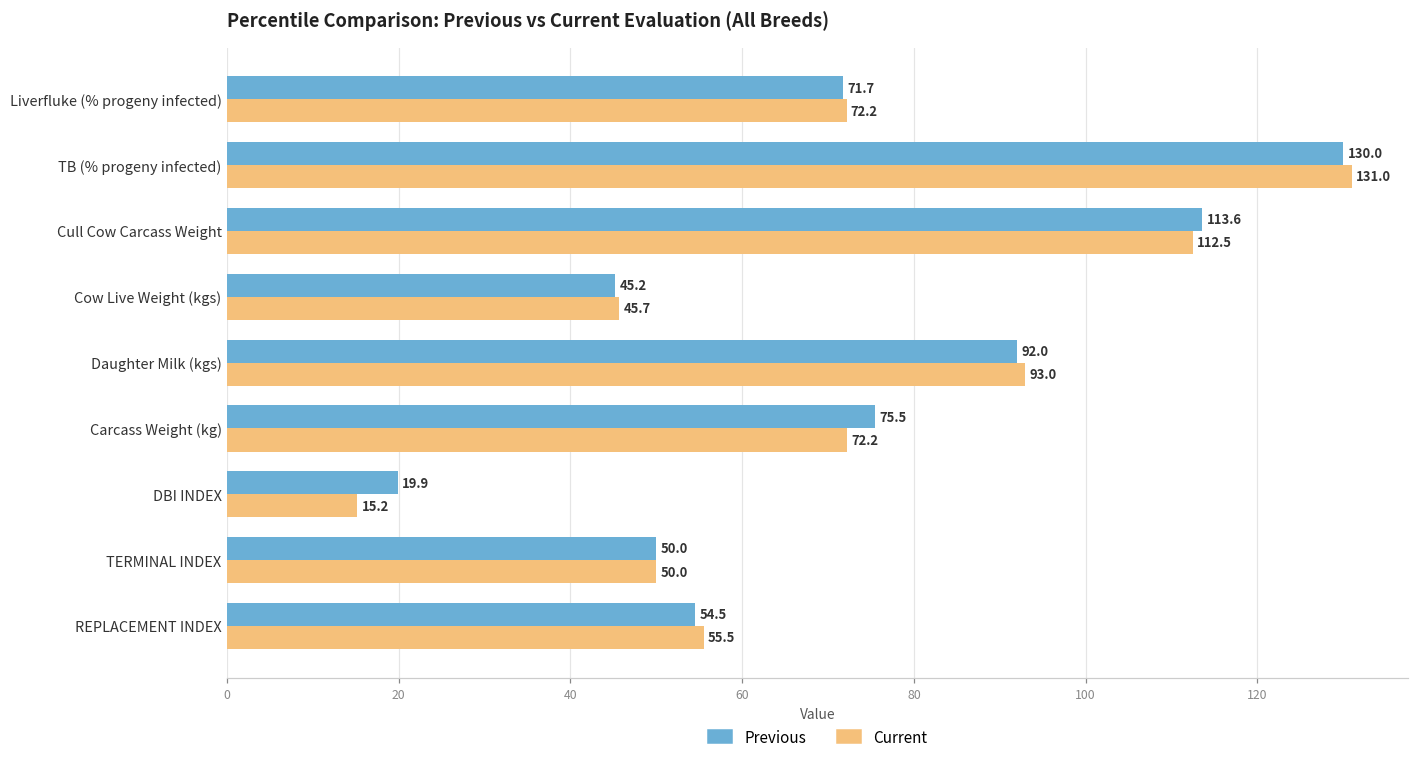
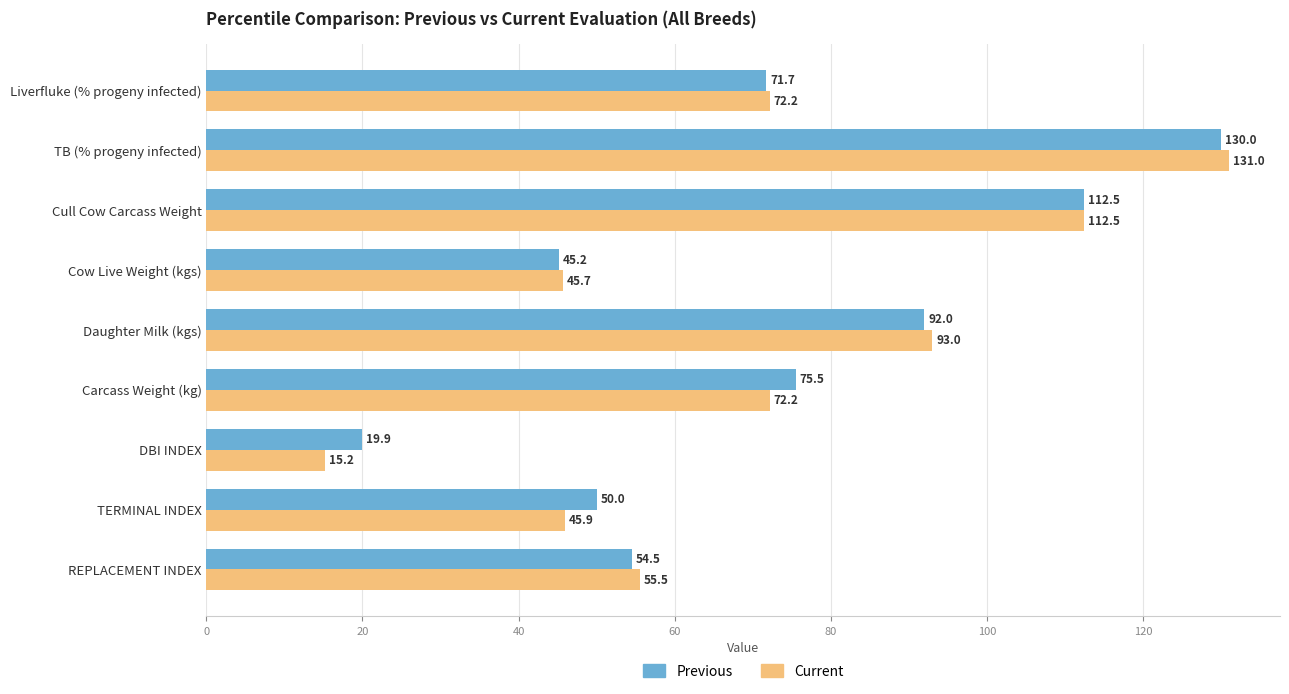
Previous, Cull Cow Carcass Weight: 113.6 -> 112.5
Current, TERMINAL INDEX: 50.0 -> 45.9
